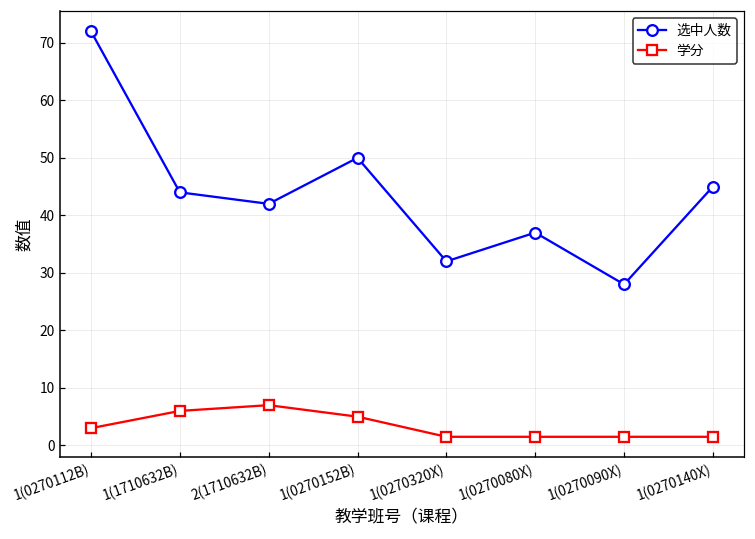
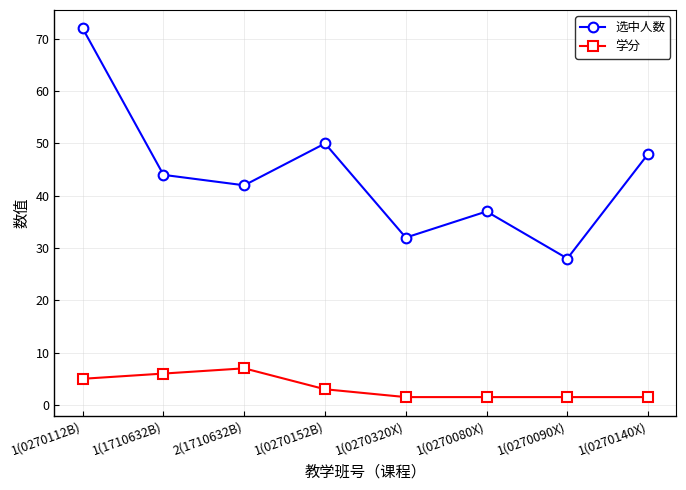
学分, 1(0270112B): 3 -> 5
学分, 1(0270152B): 5 -> 3
选中人数, 1(0270140X): 45 -> 48
